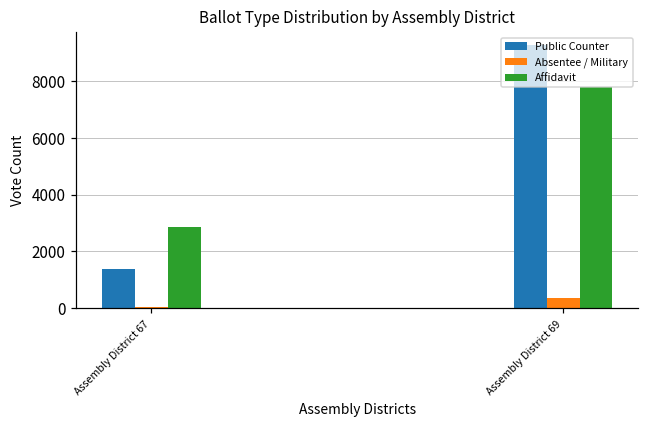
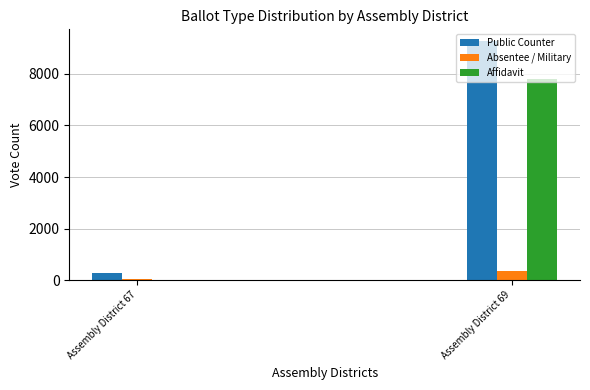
Public Counter, Assembly District 67: 1400 -> 300
Affidavit, Assembly District 67: 2800 -> 0
